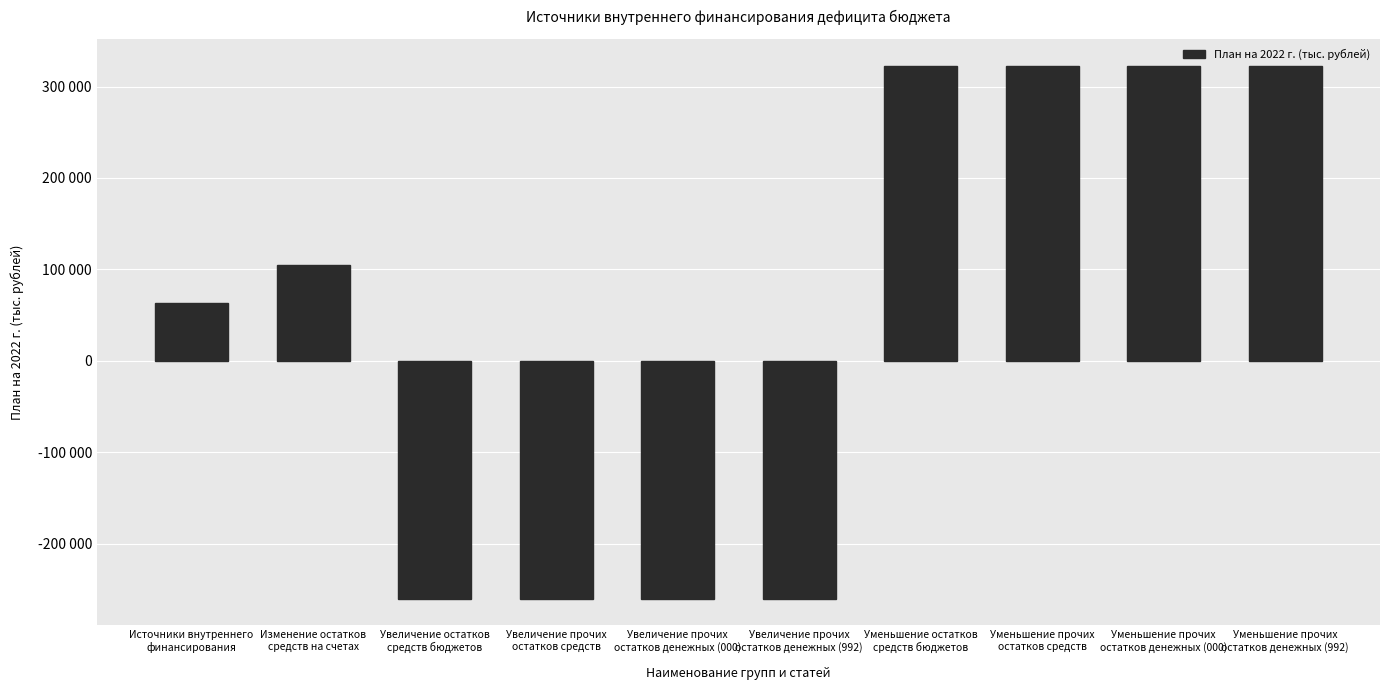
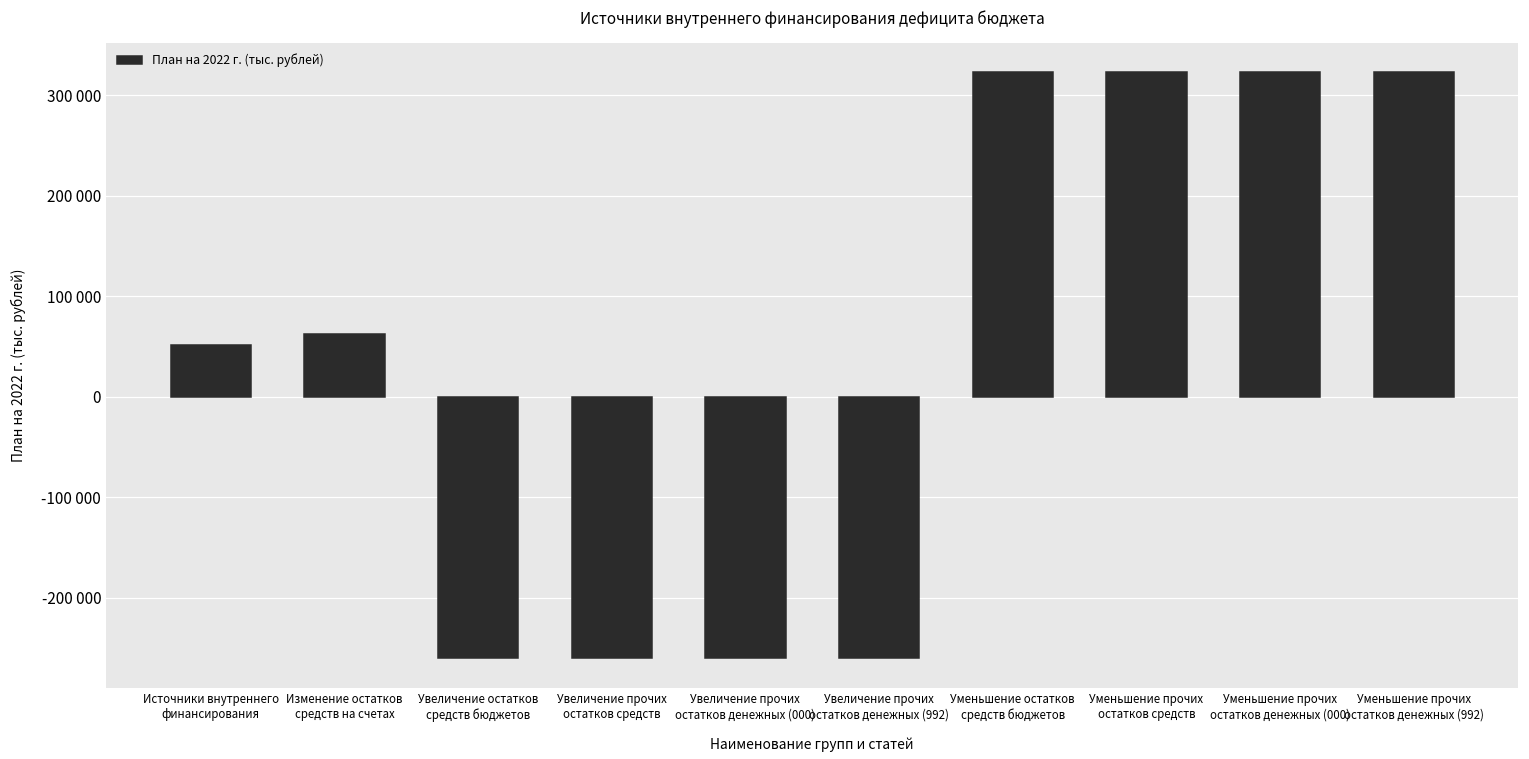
Источники внутреннего финансирования: 60000 -> 50000
Изменение остатков средств на счетах: 100000 -> 60000
